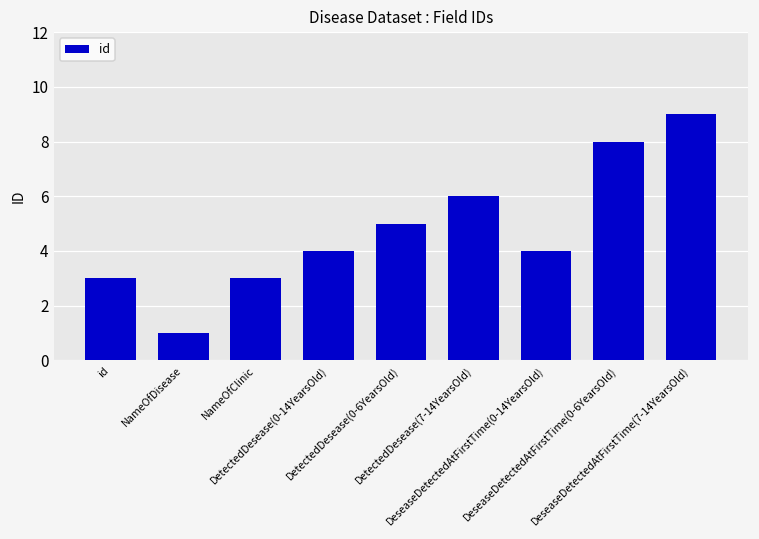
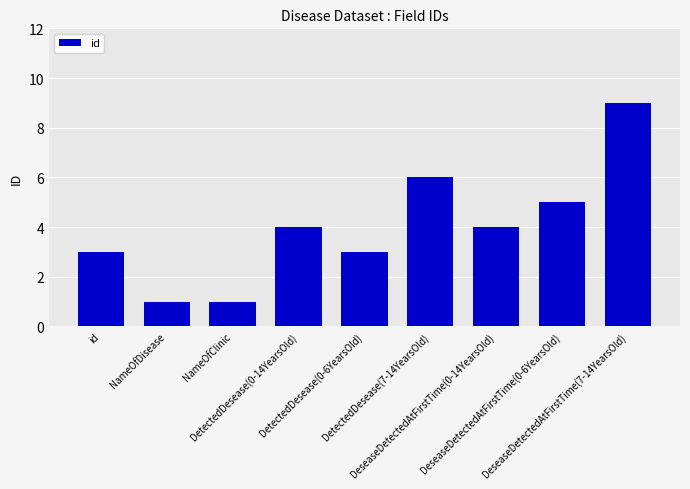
NameOfClinic: 3 -> 1
DetectedDesease(0-6YearsOld): 5 -> 3
DeseaseDetectedAtFirstTime(0-6YearsOld): 8 -> 5
